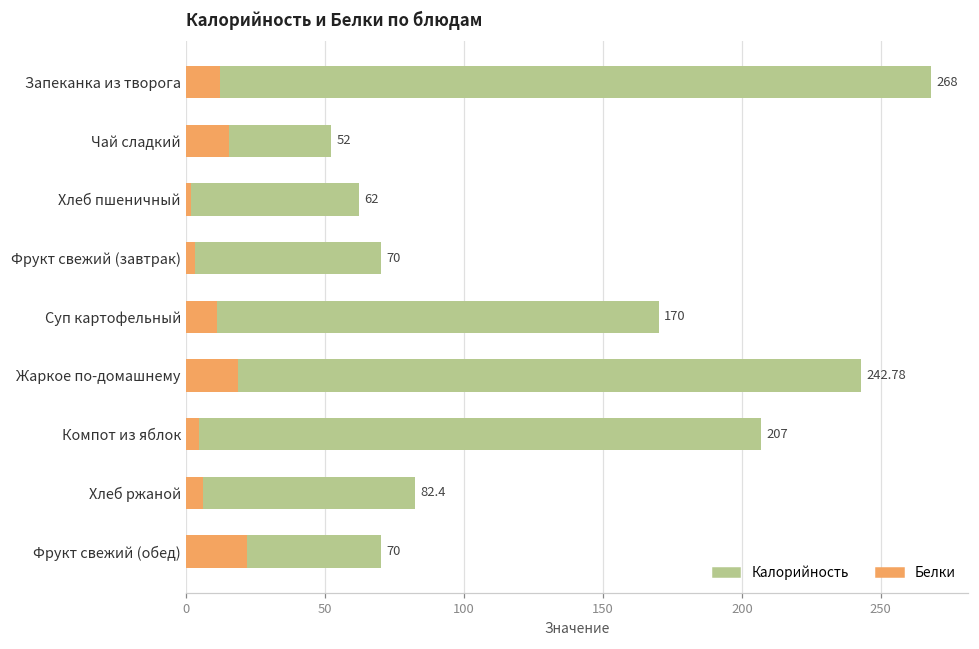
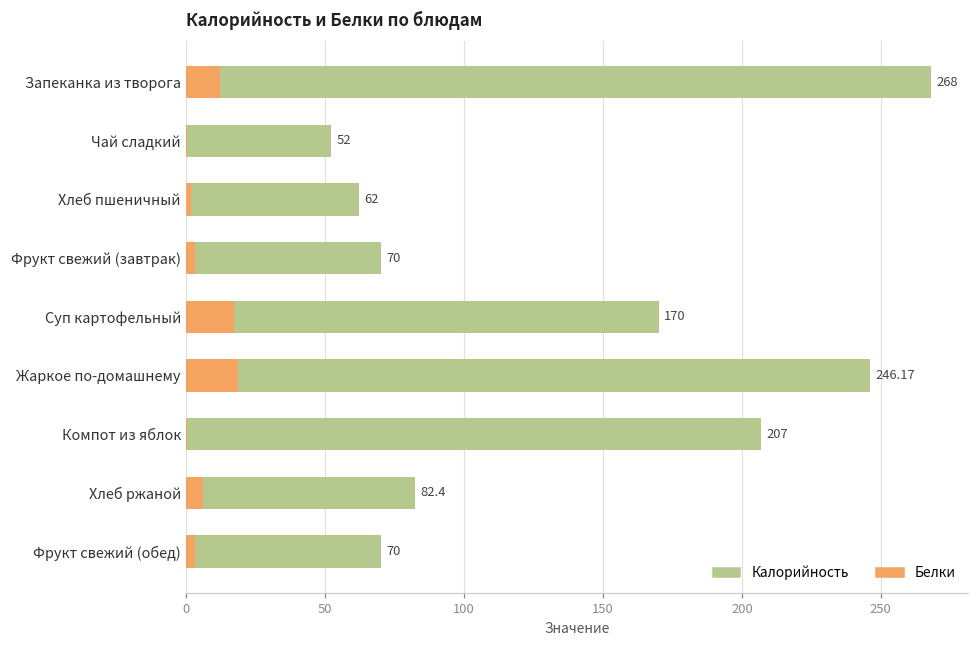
Белки, Чай сладкий: 15 -> 0
Белки, Суп картофельный: 11 -> 17
Калорийность, Жаркое по-домашнему: 242.78 -> 246.17
Белки, Компот из яблок: 5 -> 0
Белки, Фрукт свежий (обед): 22 -> 3
